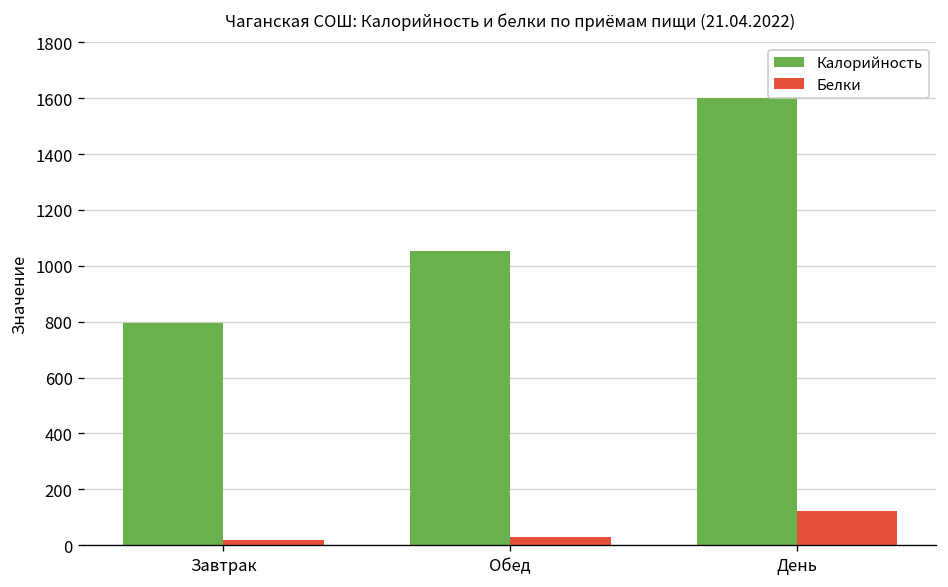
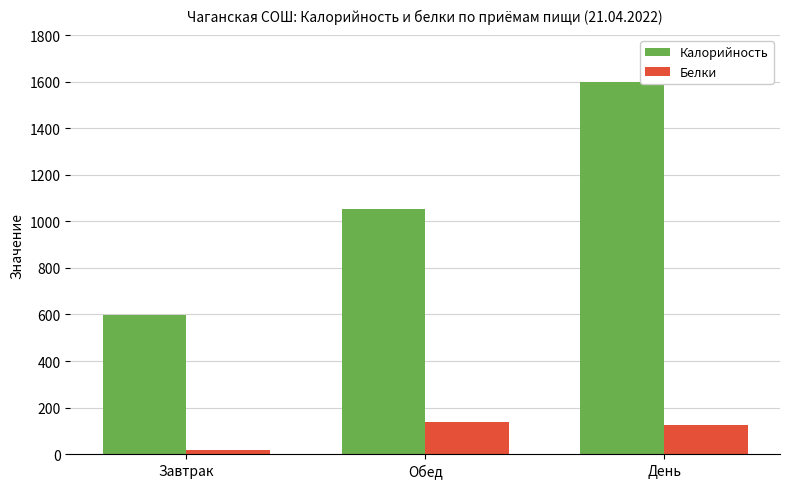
Калорийность, Завтрак: 800 -> 600
Белки, Обед: 30 -> 140
